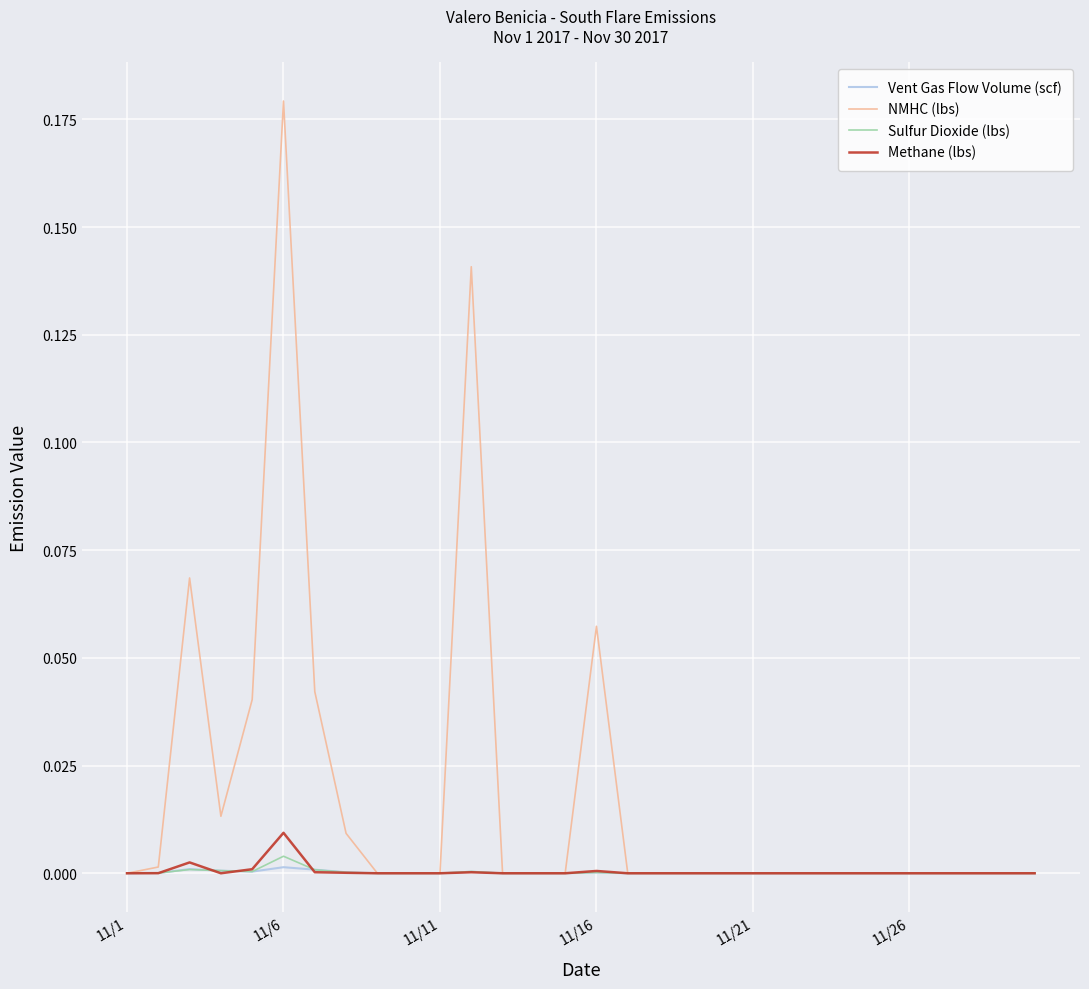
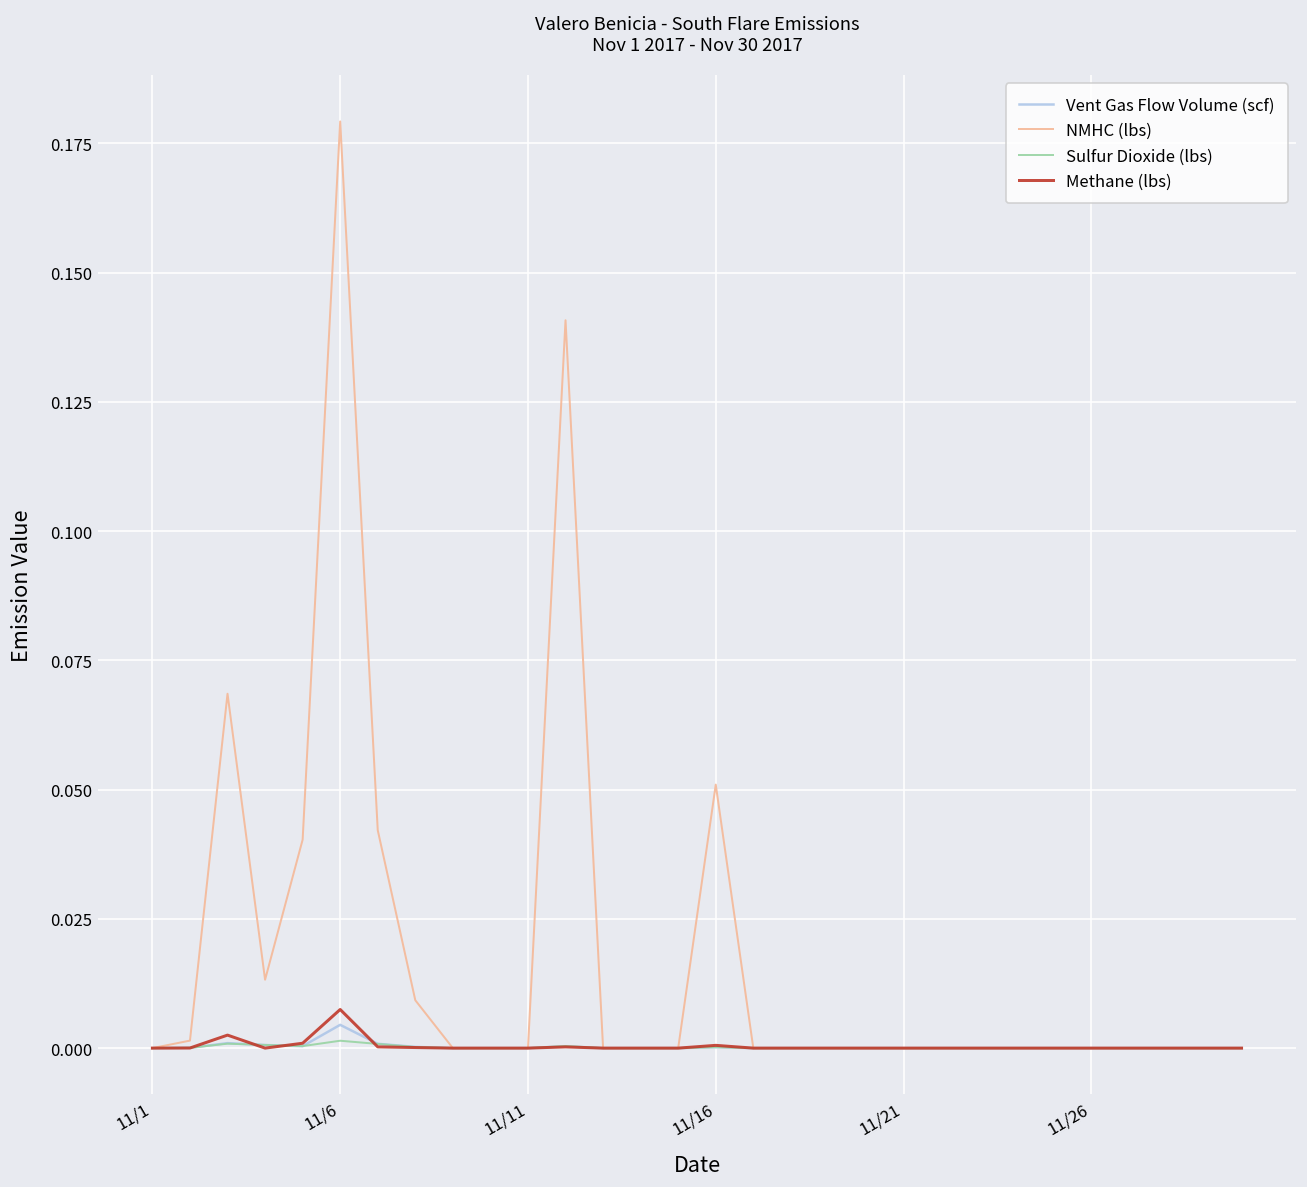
Vent Gas Flow Volume (scf), 11/6: 0.001 -> 0.005
Sulfur Dioxide (lbs), 11/6: 0.004 -> 0.001
Methane (lbs), 11/6: 0.009 -> 0.007
NMHC (lbs), 11/16: 0.057 -> 0.051
